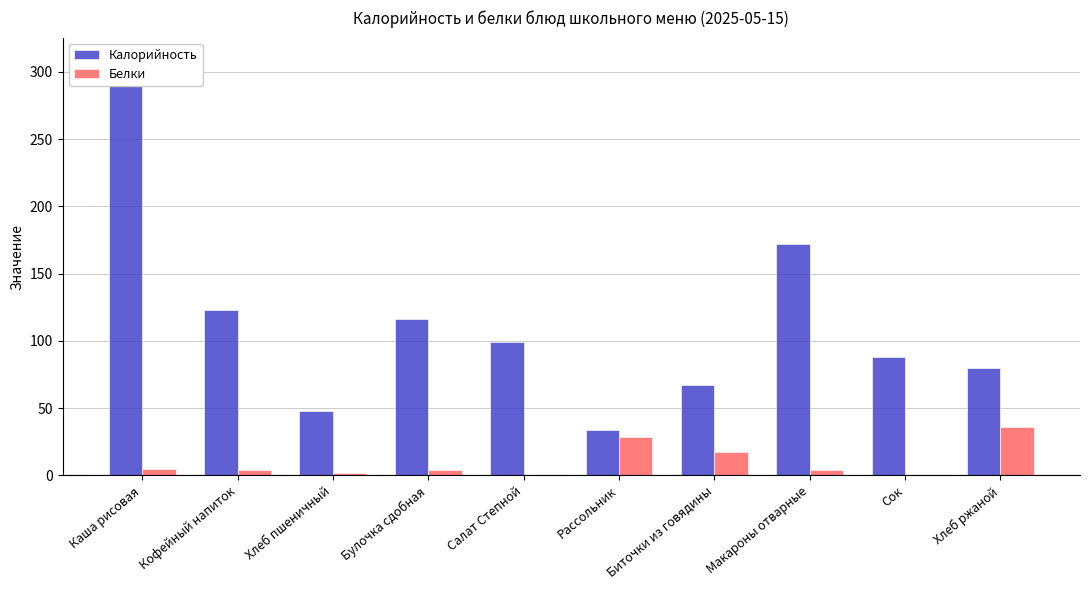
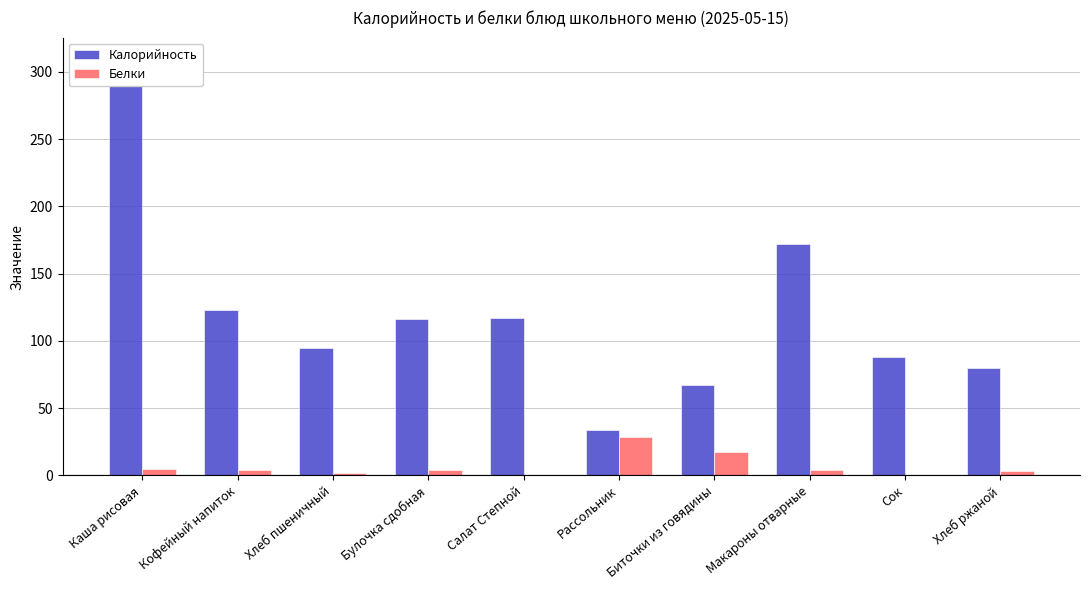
Калорийность, Хлеб пшеничный: 48 -> 95
Калорийность, Салат Степной: 99 -> 117
Белки, Хлеб ржаной: 36 -> 3
